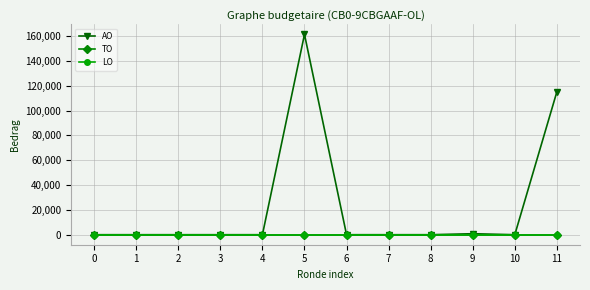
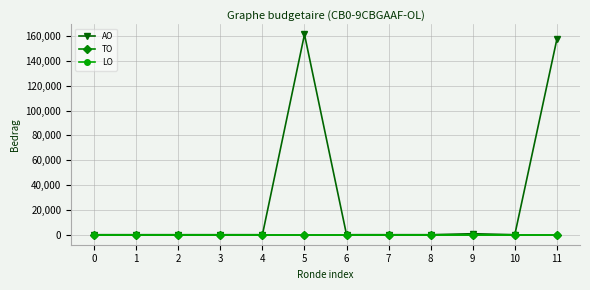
AO, 11: 115,000 -> 158,000
